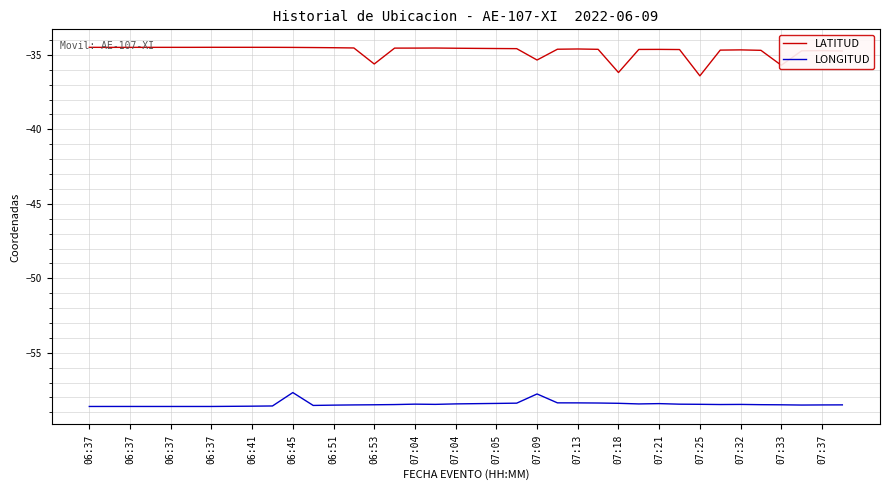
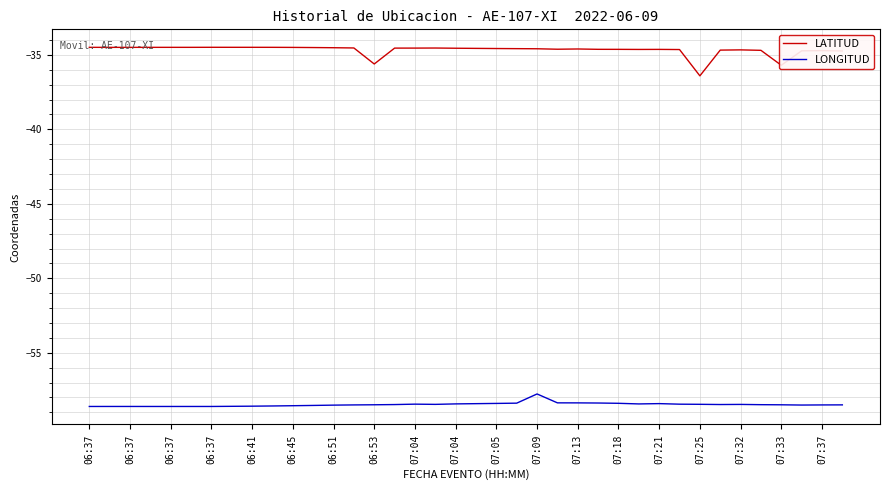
LONGITUD, 06:45: -57.7 -> -58.6
LATITUD, 07:09: -35.3 -> -34.6
LATITUD, 07:18: -36.2 -> -34.6
